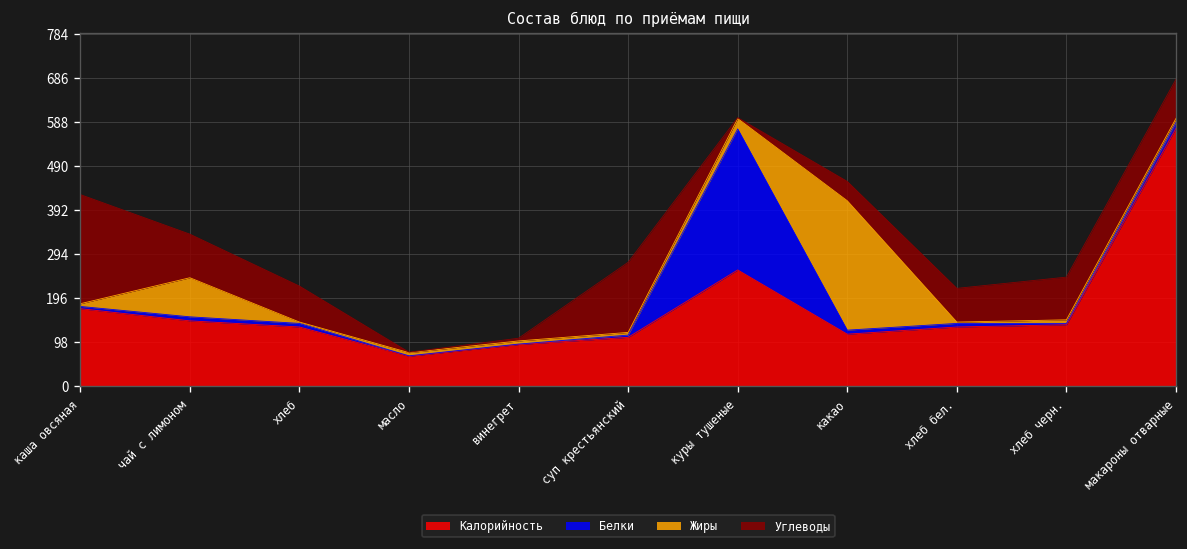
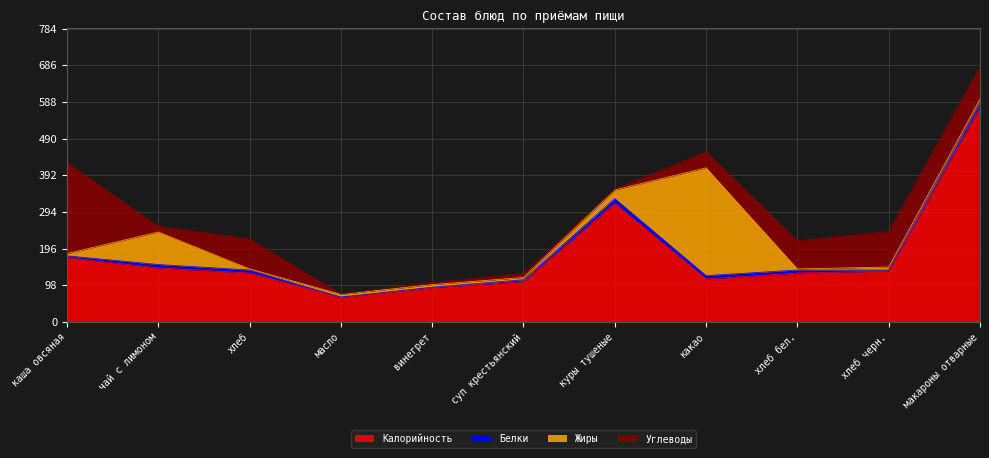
Углеводы, чай с лимоном: 100 -> 20
Углеводы, суп крестьянский: 160 -> 10
Калорийность, куры тушеные: 260 -> 320
Белки, куры тушеные: 310 -> 10
